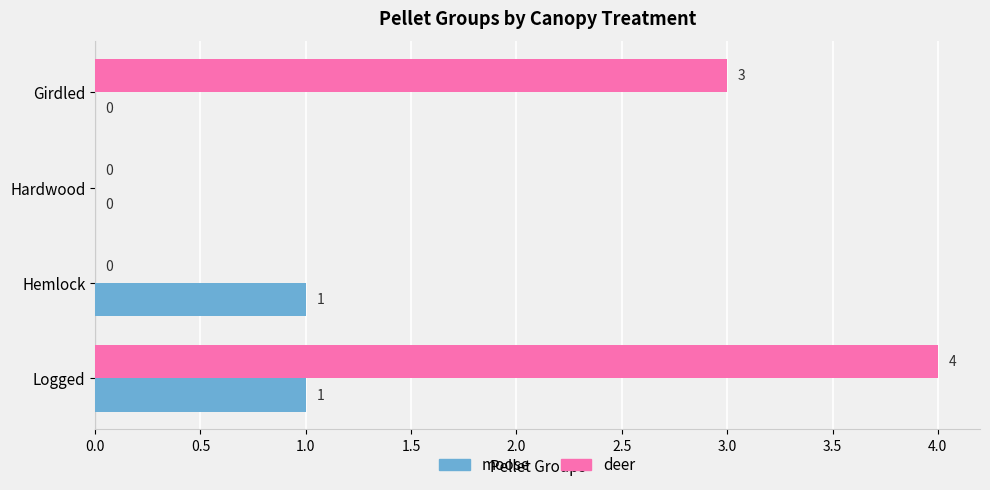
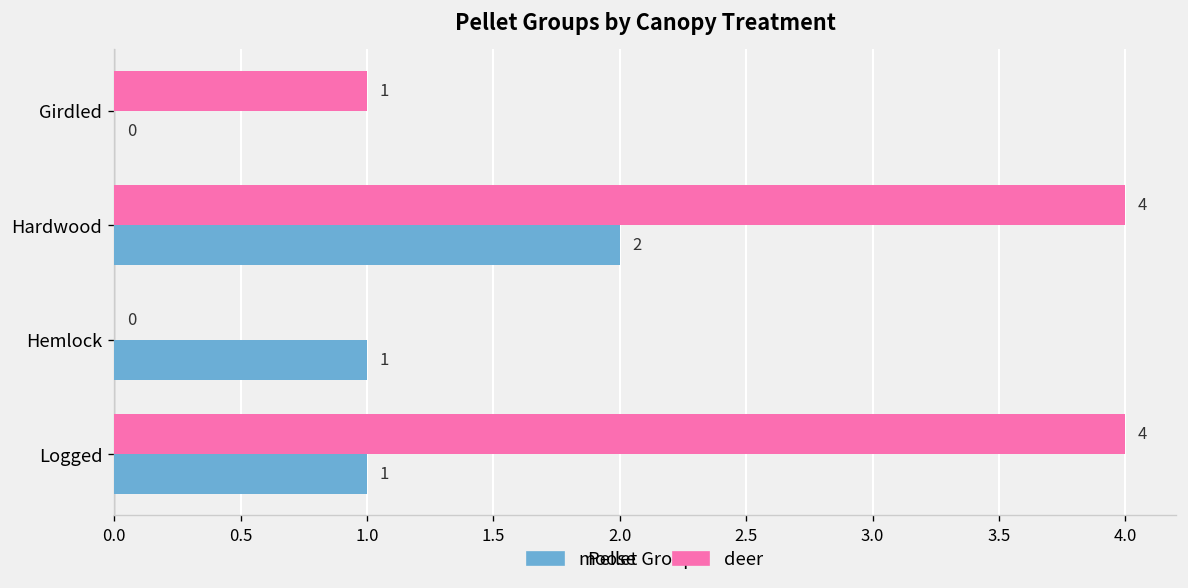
deer, Girdled: 3 -> 1
deer, Hardwood: 0 -> 4
moose, Hardwood: 0 -> 2
